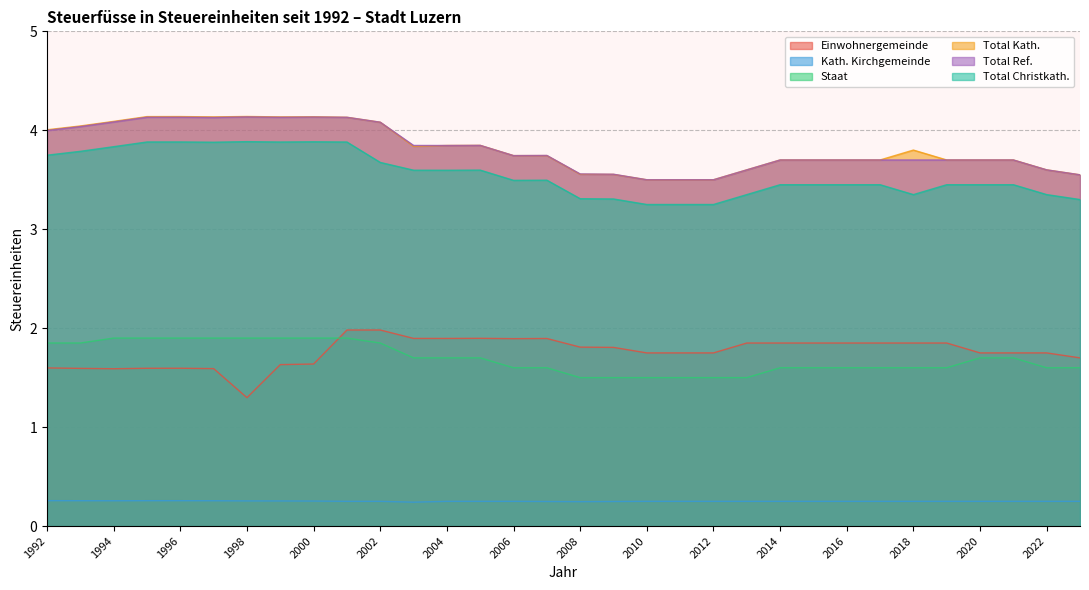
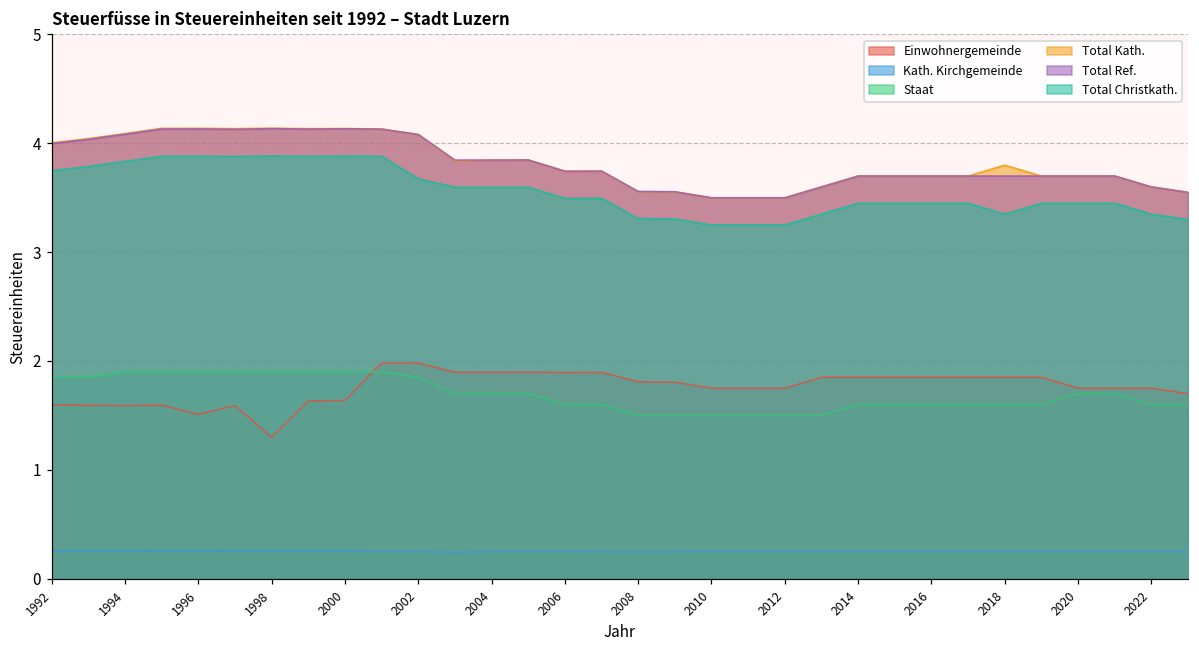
Einwohnergemeinde, 1996: 1.6 -> 1.5
